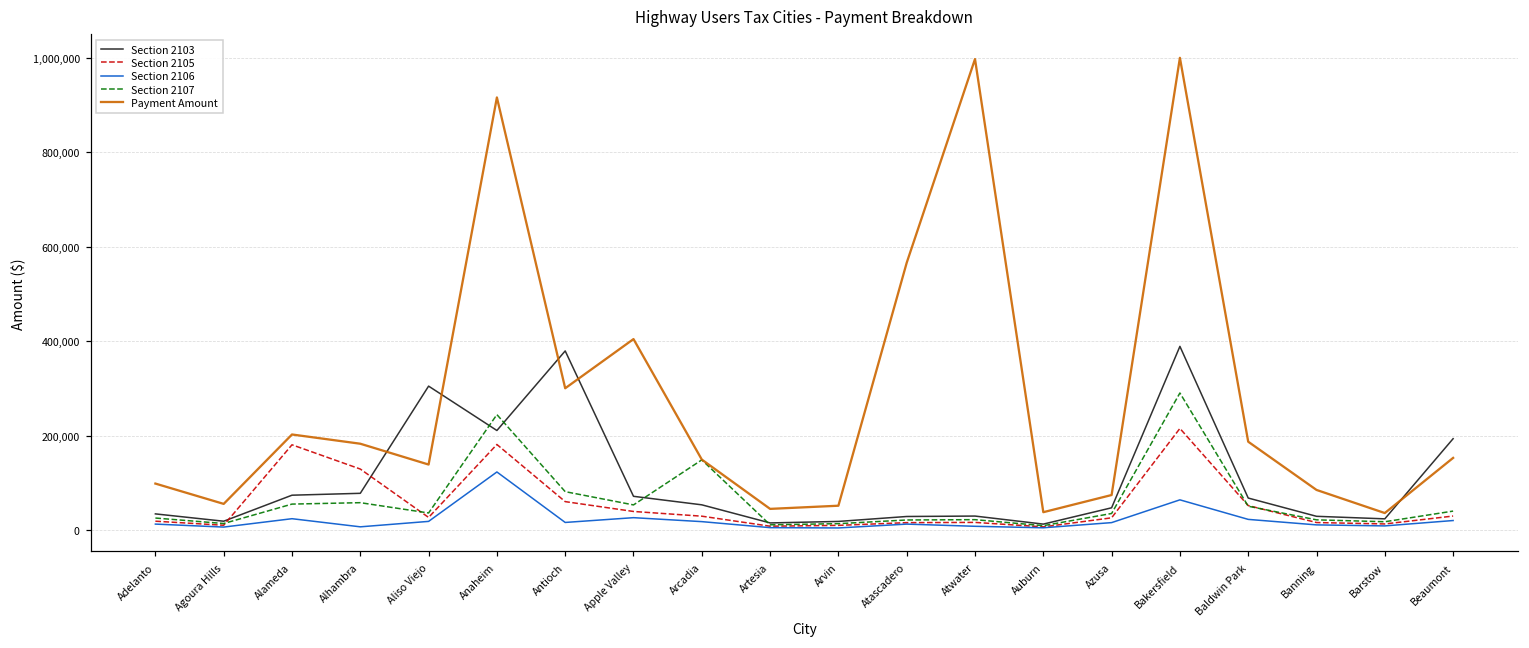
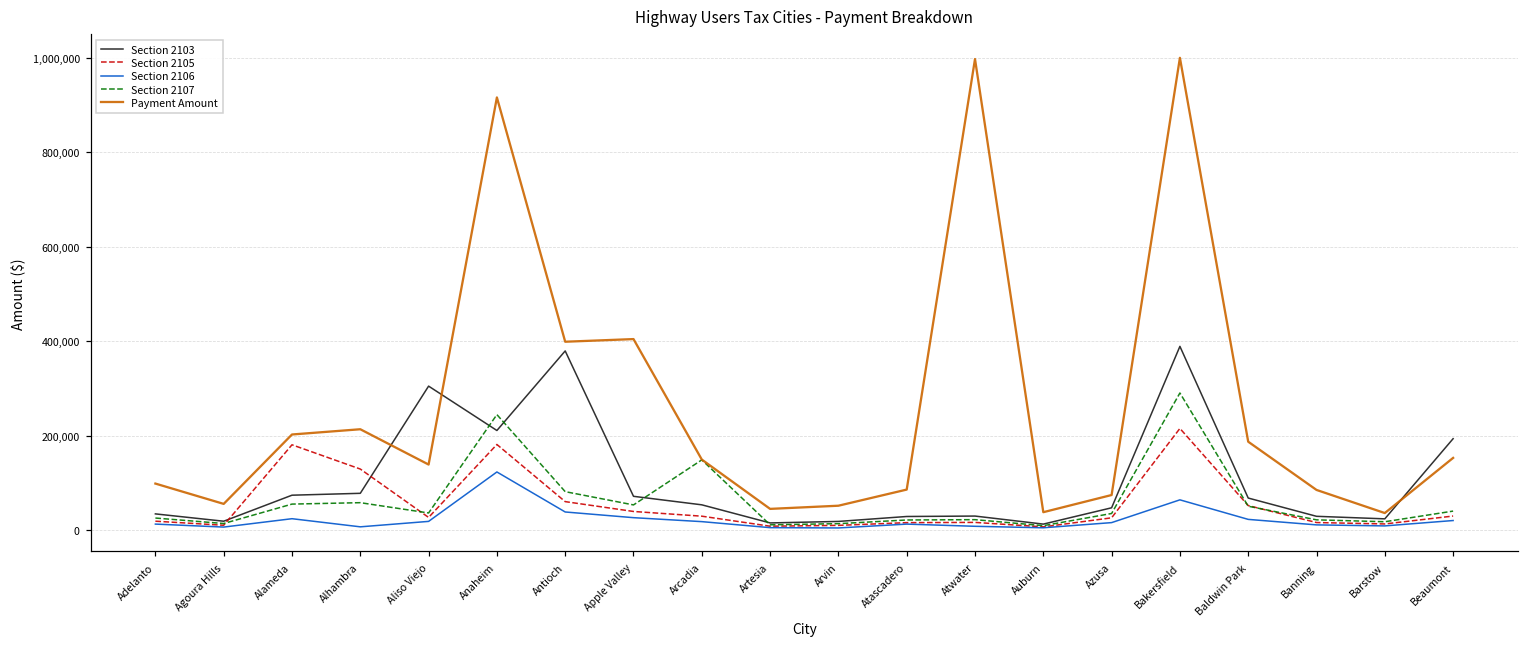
Payment Amount, Alhambra: 180,000 -> 210,000
Section 2106, Antioch: 20,000 -> 40,000
Payment Amount, Antioch: 300,000 -> 400,000
Payment Amount, Atascadero: 570,000 -> 90,000
